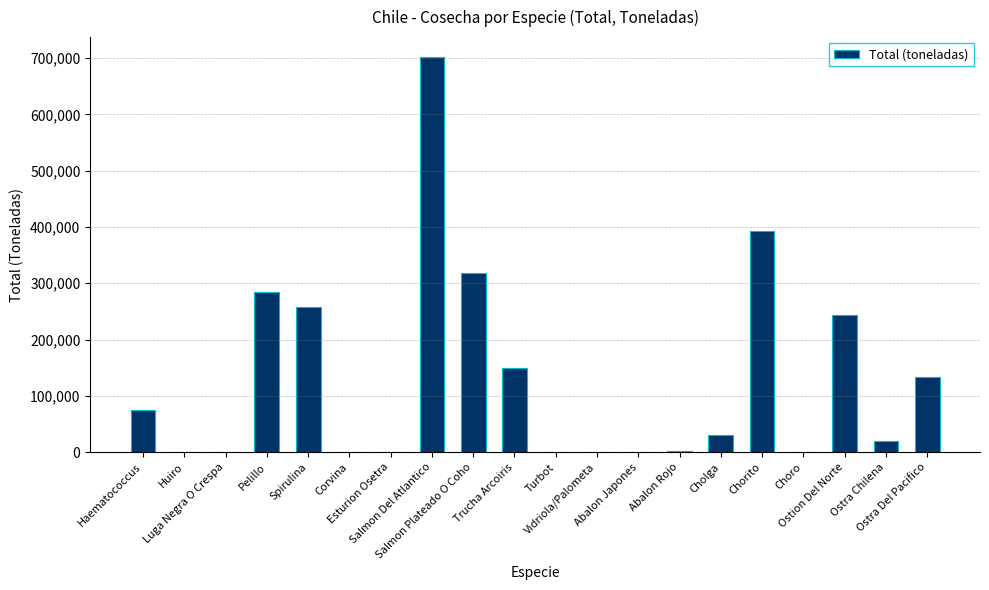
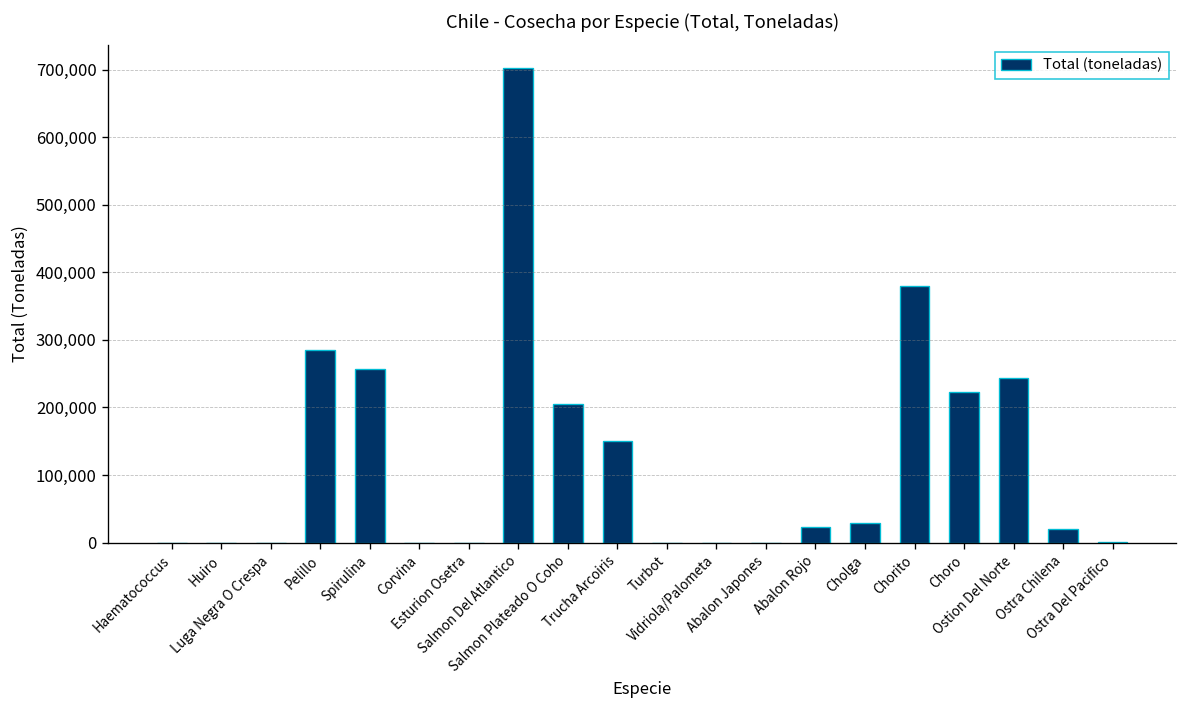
Haematococcus: 70,000 -> 0
Salmon Plateado O Coho: 320,000 -> 210,000
Abalon Rojo: 0 -> 20,000
Chorito: 390,000 -> 380,000
Choro: 0 -> 220,000
Ostra Del Pacifico: 130,000 -> 0
